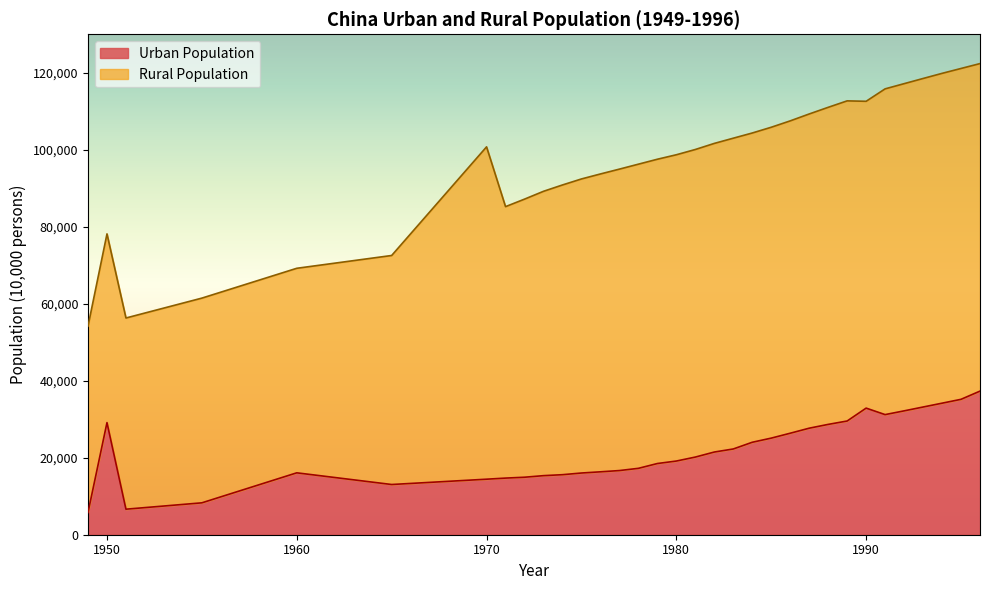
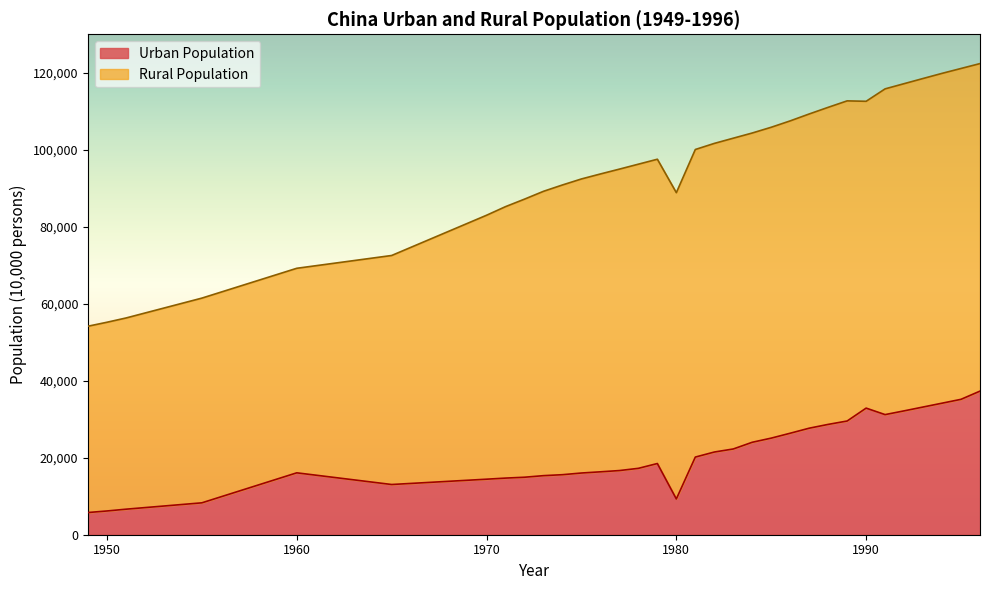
Urban Population, 1950: 29,000 -> 6,000
Rural Population, 1970: 86,000 -> 69,000
Urban Population, 1980: 19,000 -> 9,000
